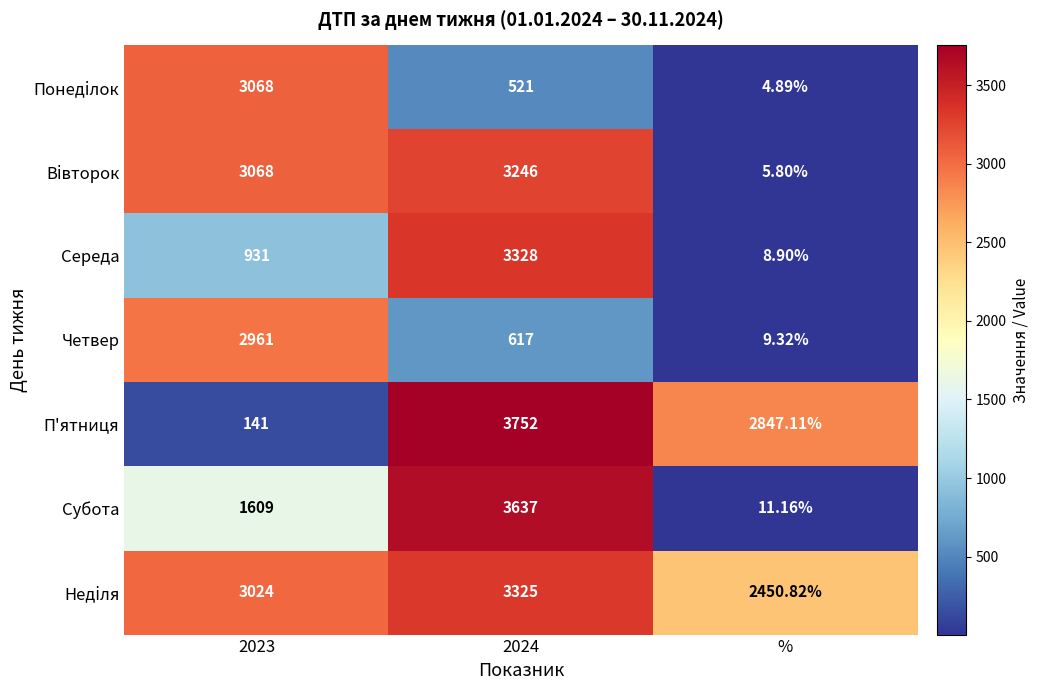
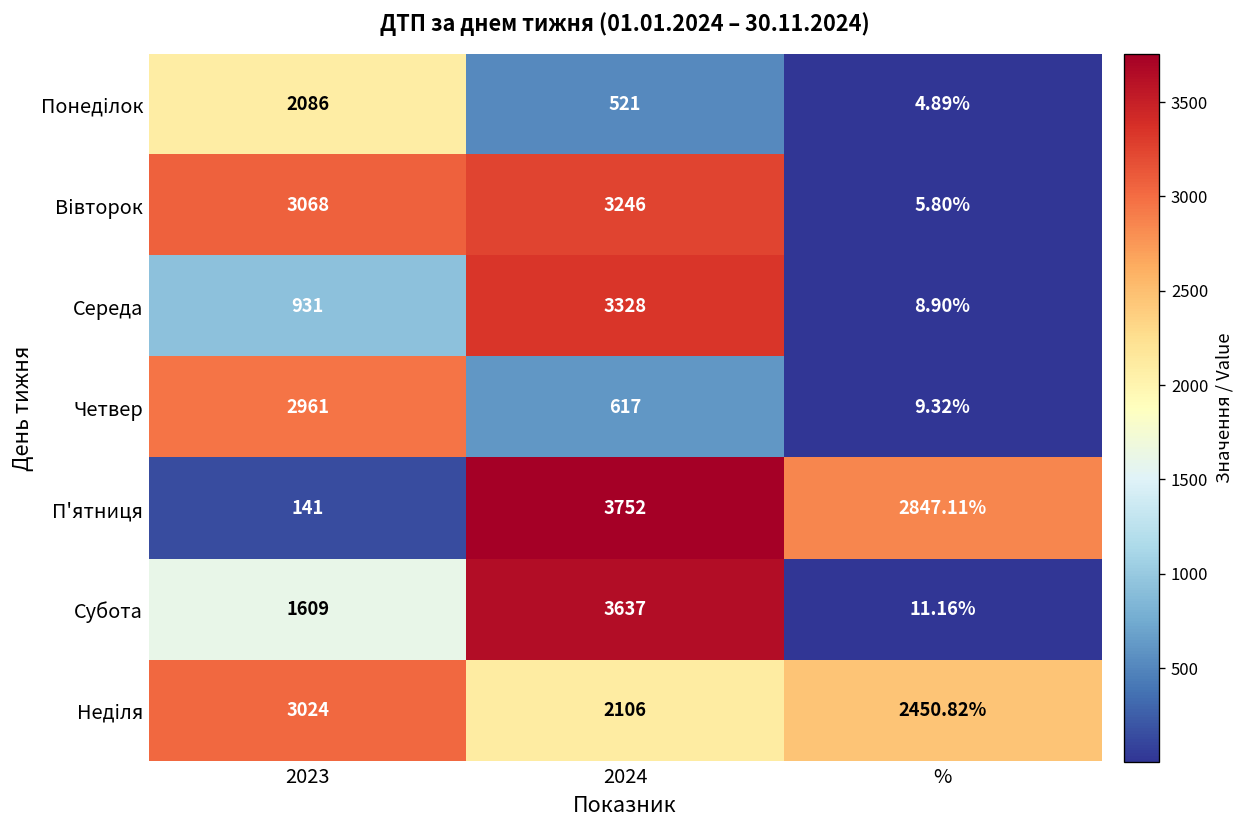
Понеділок, 2023: 3068 -> 2086
Неділя, 2024: 3325 -> 2106
